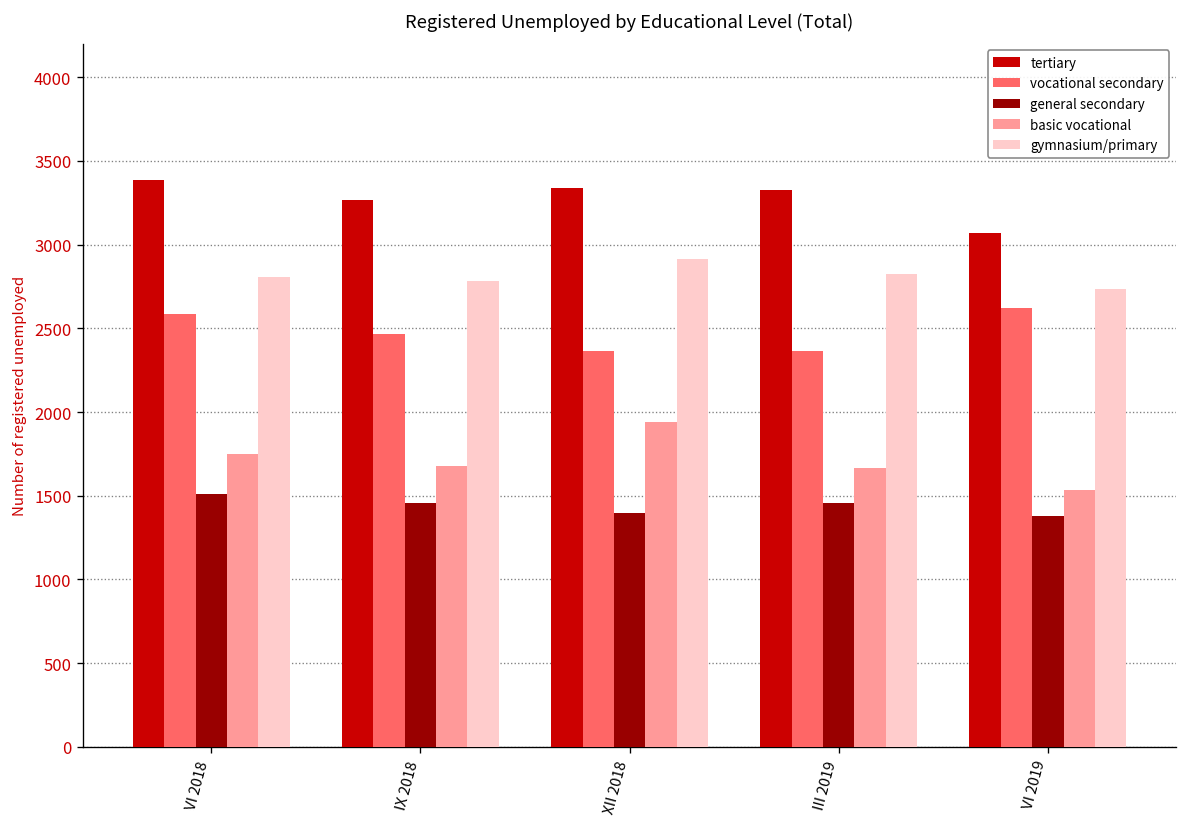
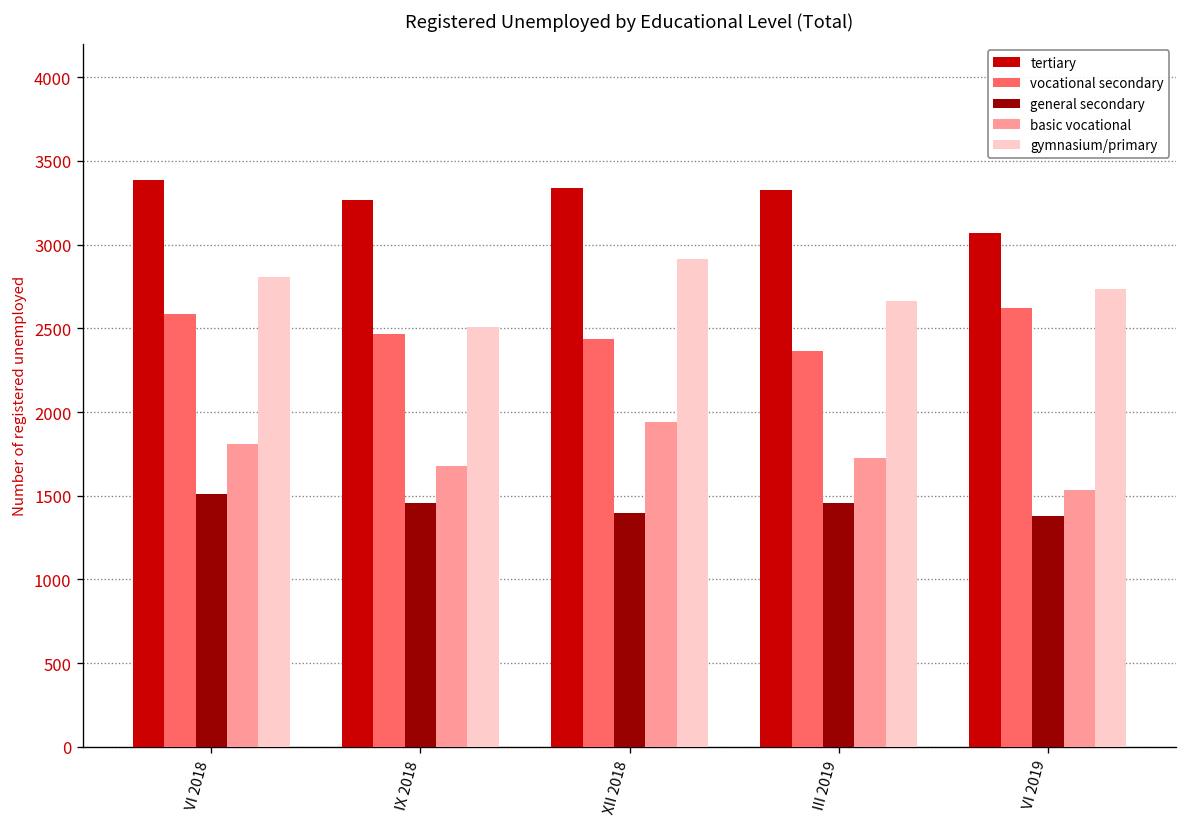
basic vocational, VI 2018: 1750 -> 1810
gymnasium/primary, IX 2018: 2780 -> 2510
vocational secondary, XII 2018: 2360 -> 2430
basic vocational, III 2019: 1670 -> 1720
gymnasium/primary, III 2019: 2820 -> 2660
